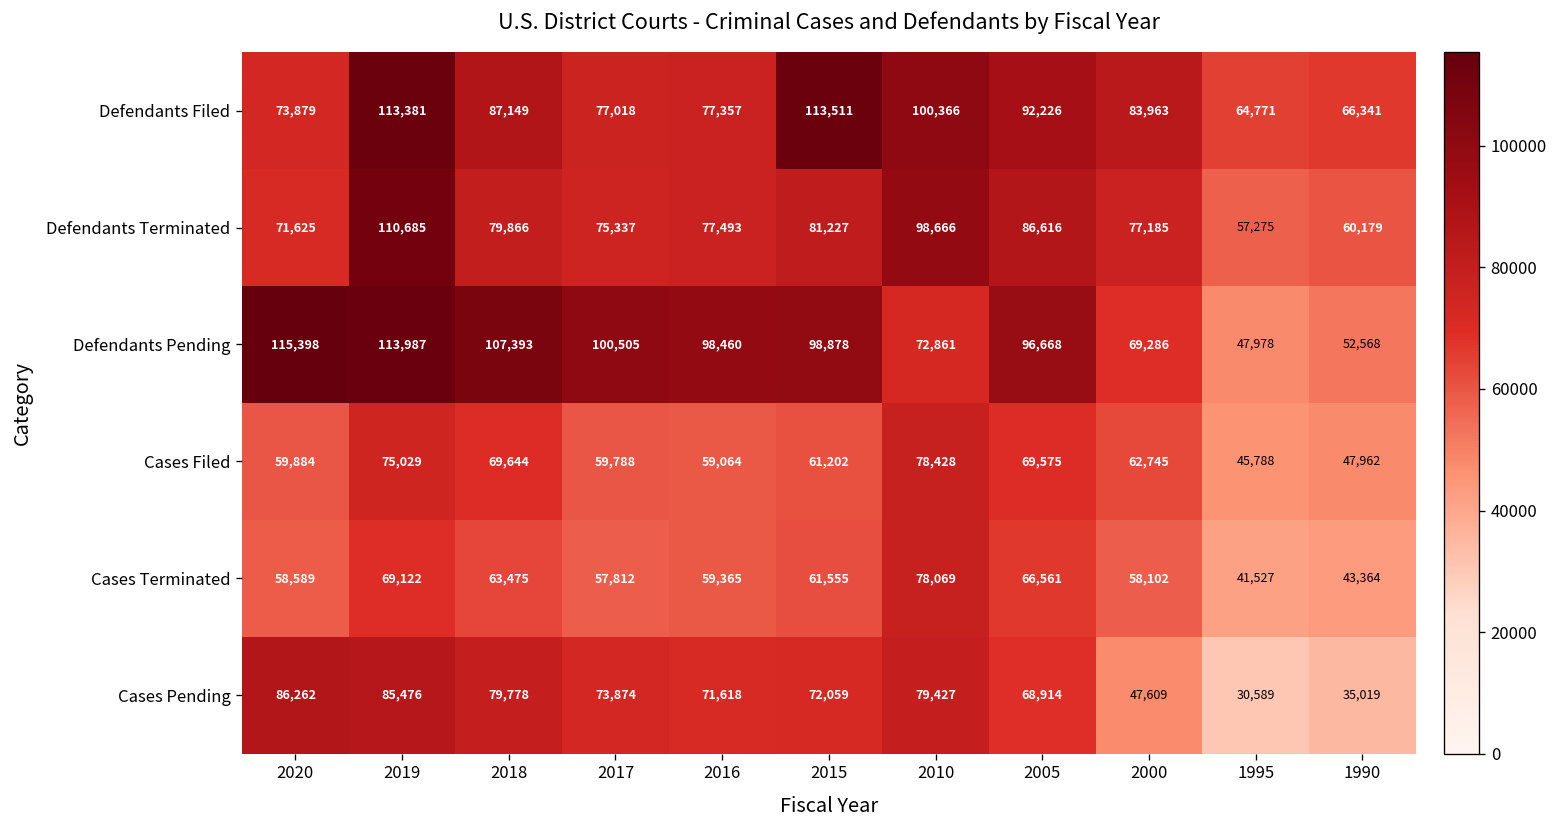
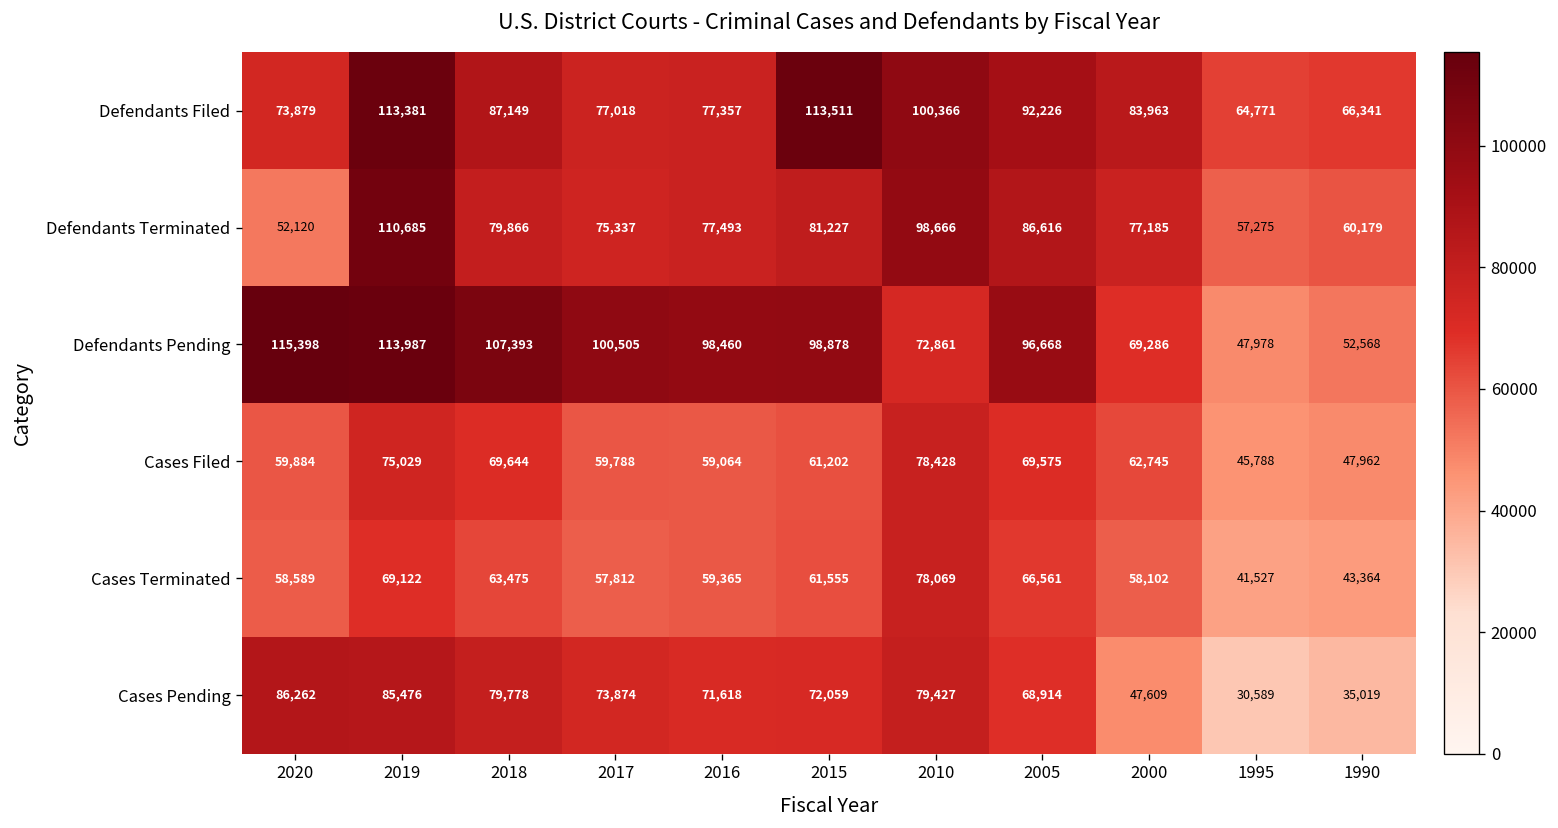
Defendants Terminated, 2020: 71,625 -> 52,120
